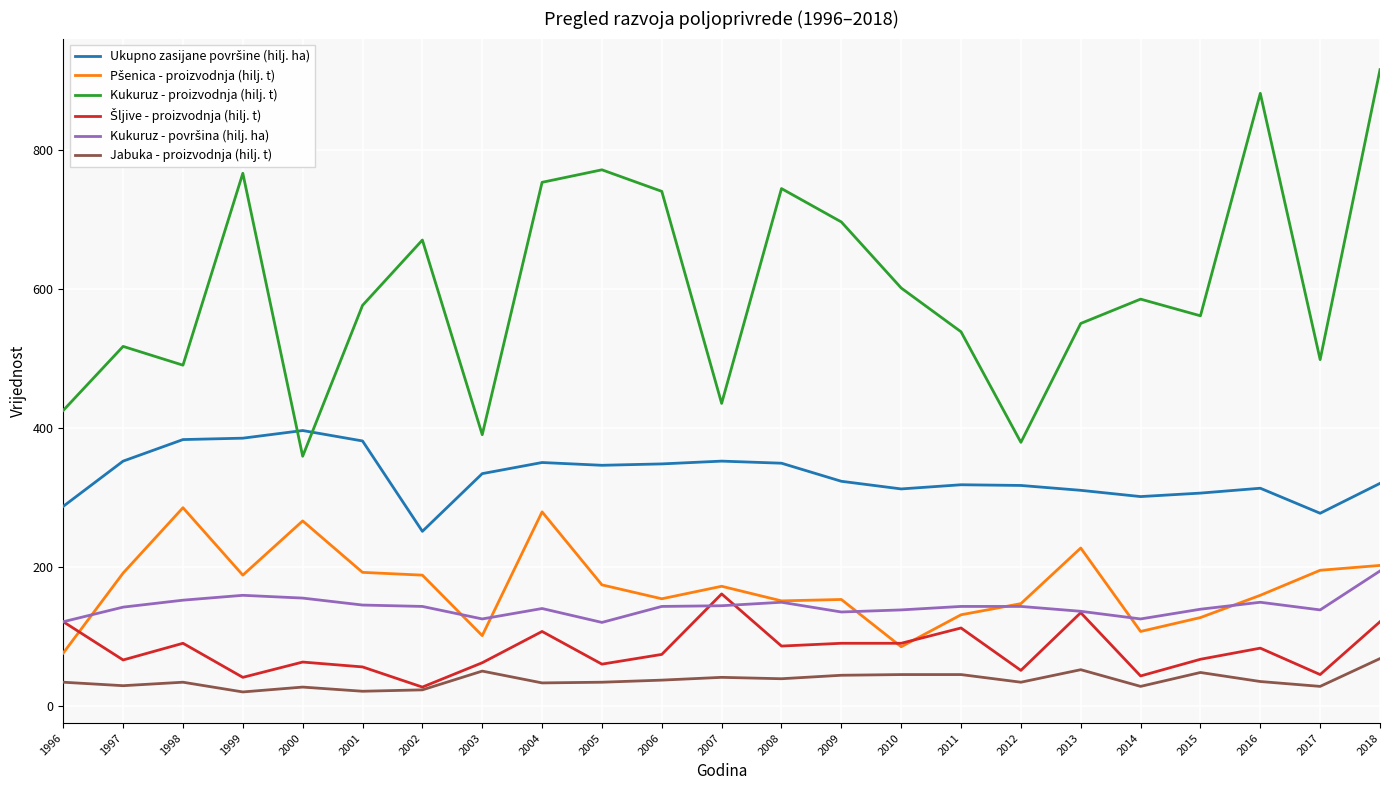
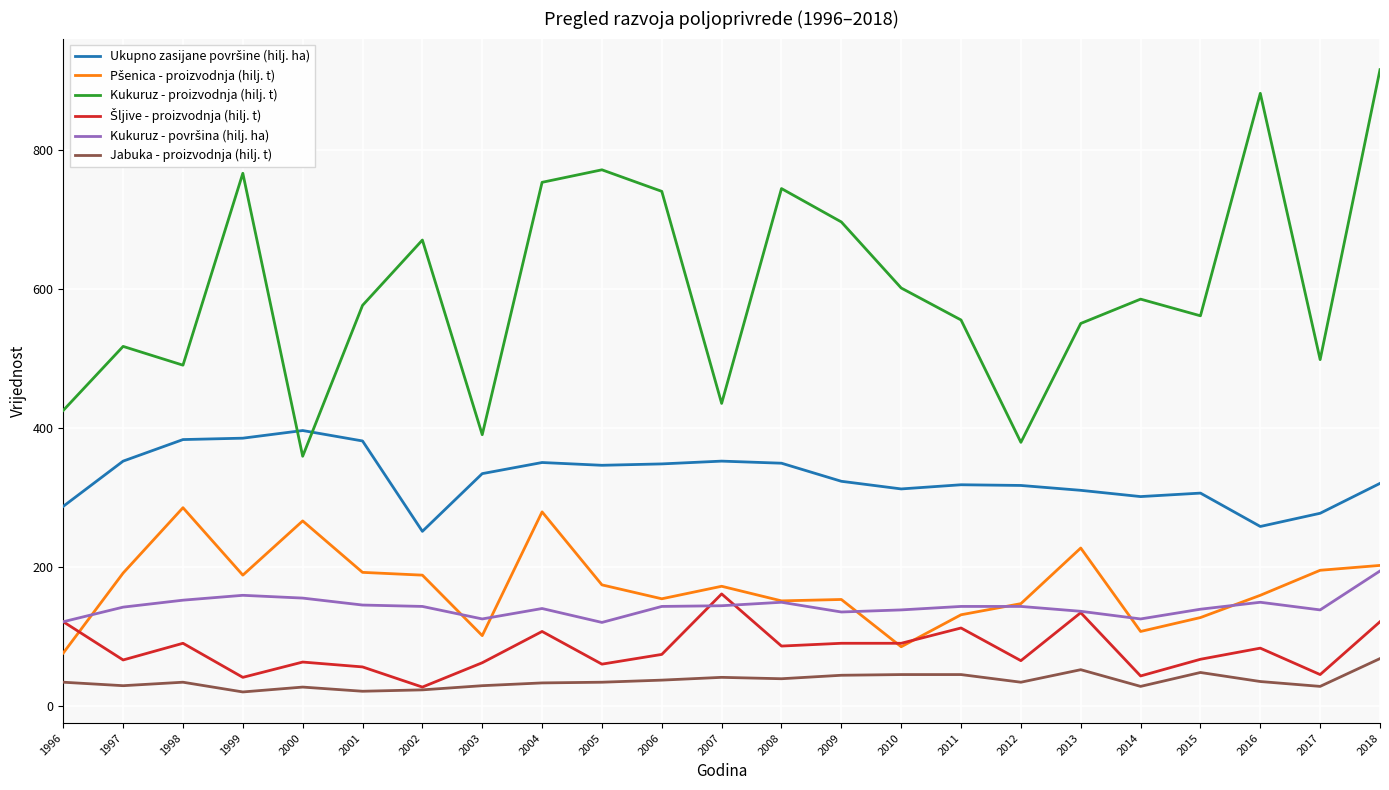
Jabuka - proizvodnja (hilj. t), 2003: 50 -> 30
Kukuruz - proizvodnja (hilj. t), 2011: 540 -> 560
Šljive - proizvodnja (hilj. t), 2012: 50 -> 70
Ukupno zasijane površine (hilj. ha), 2016: 310 -> 260
